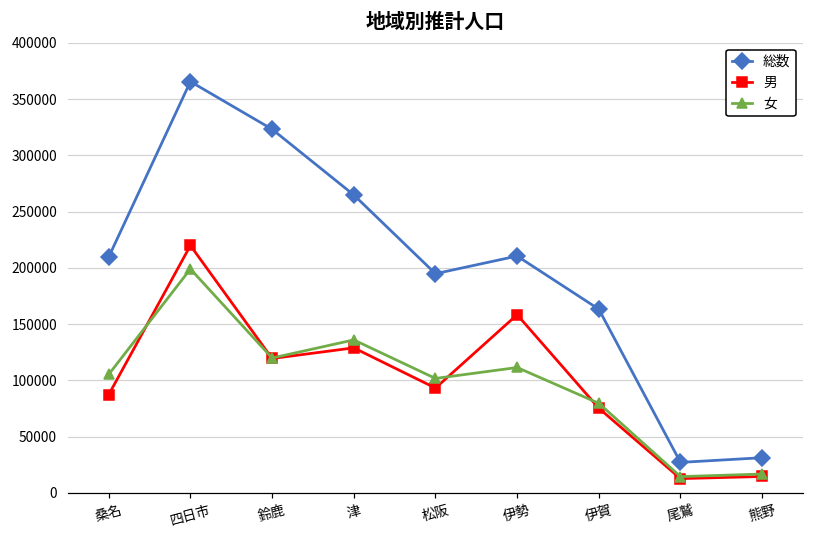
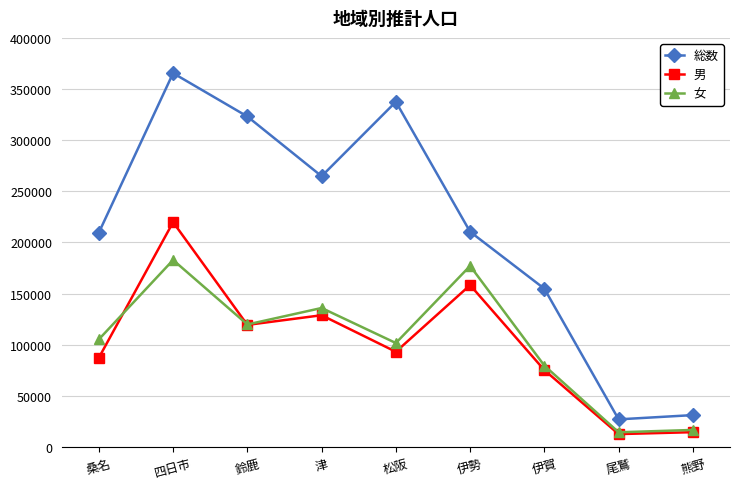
女, 四日市: 199000 -> 183000
総数, 松阪: 195000 -> 338000
女, 伊勢: 111000 -> 177000
総数, 伊賀: 163000 -> 155000
